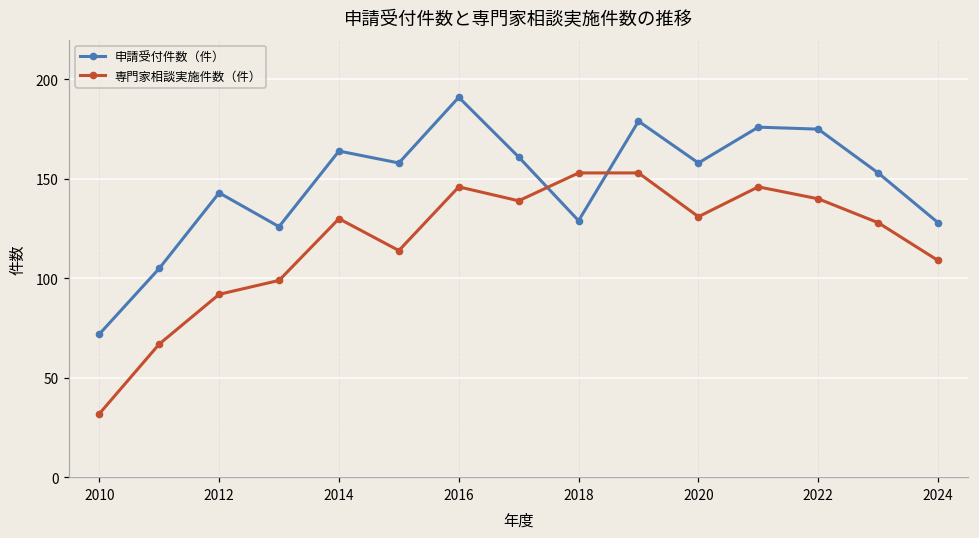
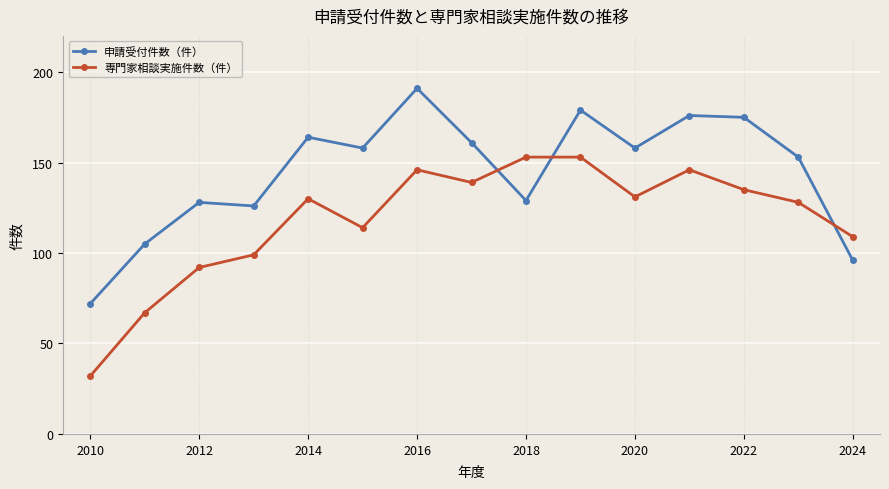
申請受付件数（件）, 2012: 143 -> 128
専門家相談実施件数（件）, 2022: 140 -> 135
申請受付件数（件）, 2024: 128 -> 96
